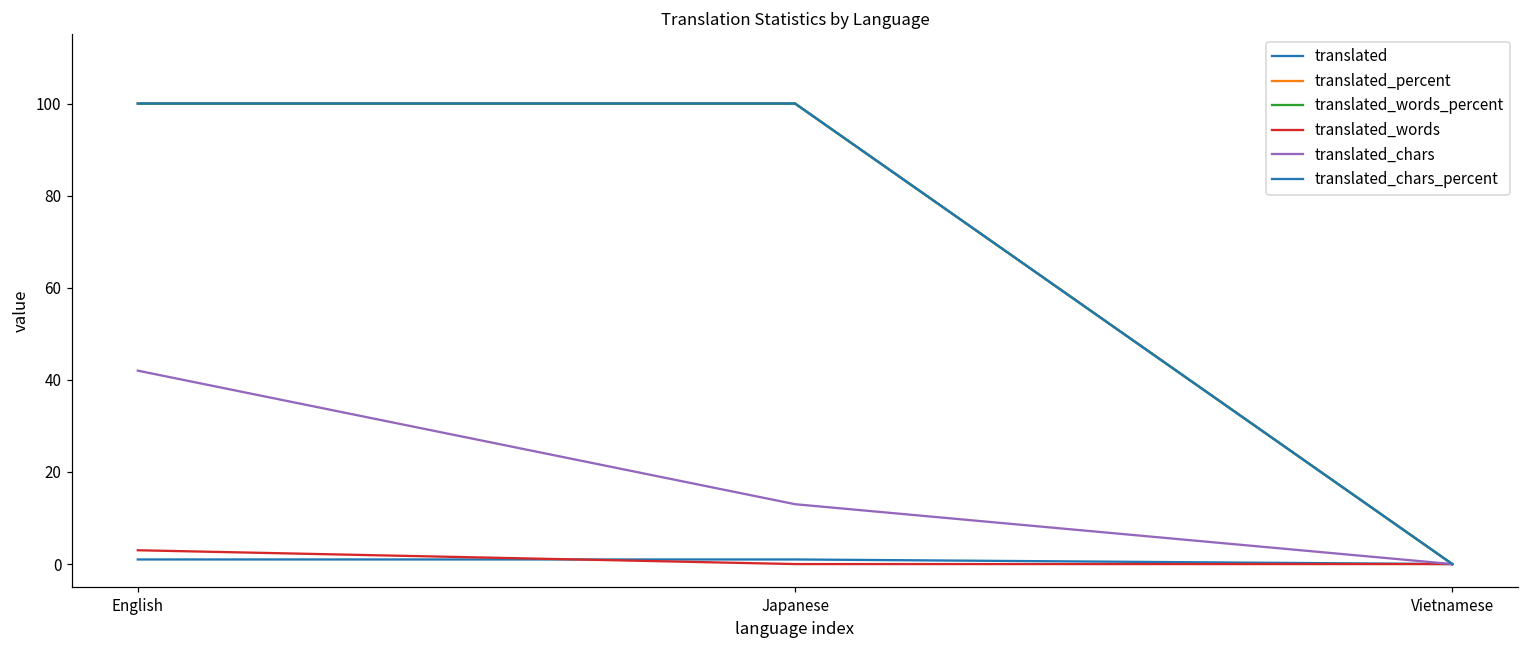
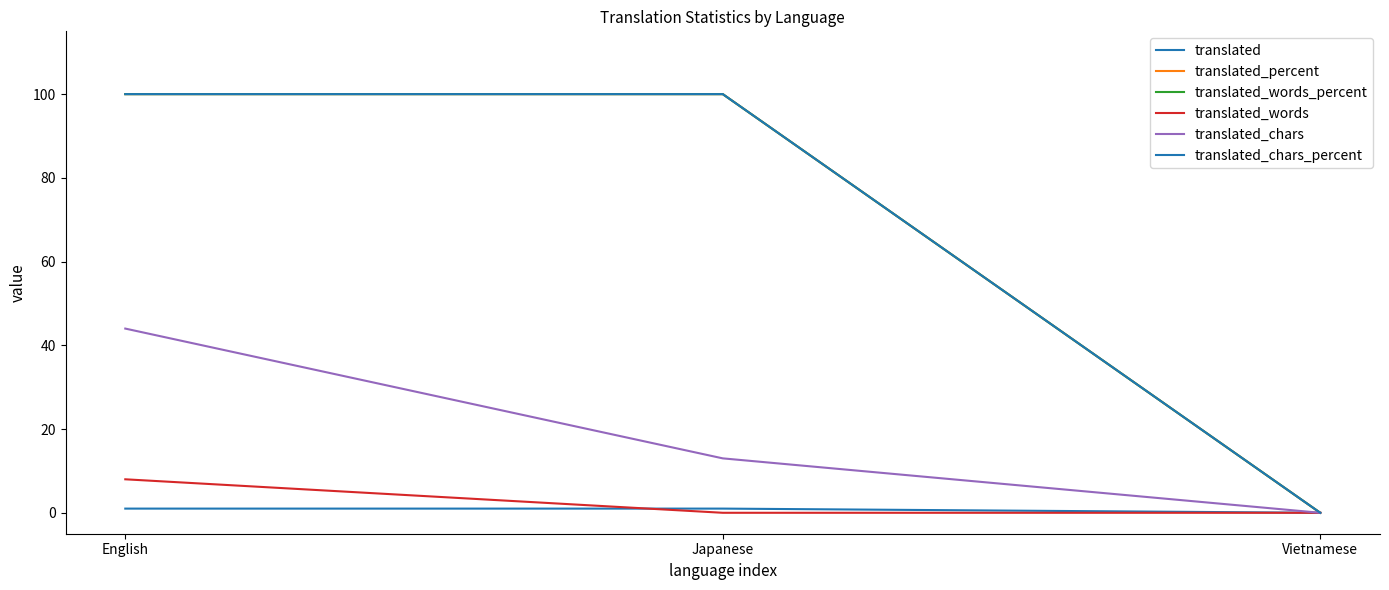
translated_words, English: 3 -> 8
translated_chars, English: 42 -> 44
